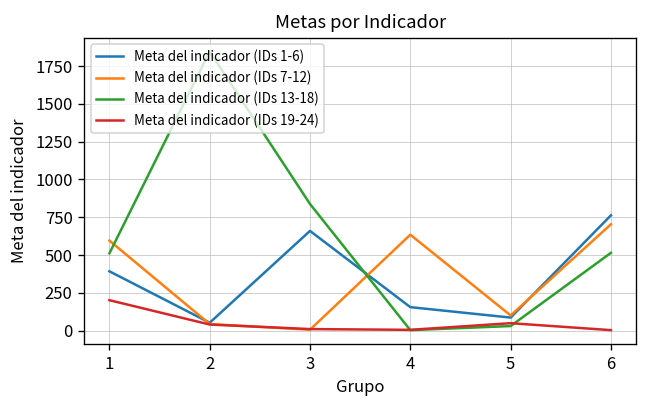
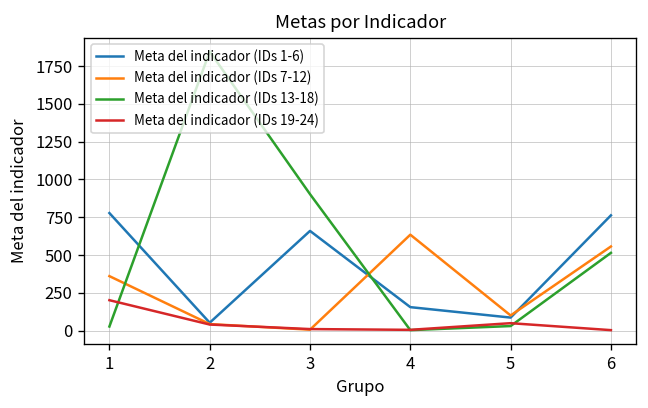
Meta del indicador (IDs 1-6), 1: 390 -> 780
Meta del indicador (IDs 7-12), 1: 600 -> 360
Meta del indicador (IDs 13-18), 1: 510 -> 30
Meta del indicador (IDs 13-18), 3: 840 -> 900
Meta del indicador (IDs 7-12), 6: 700 -> 560
